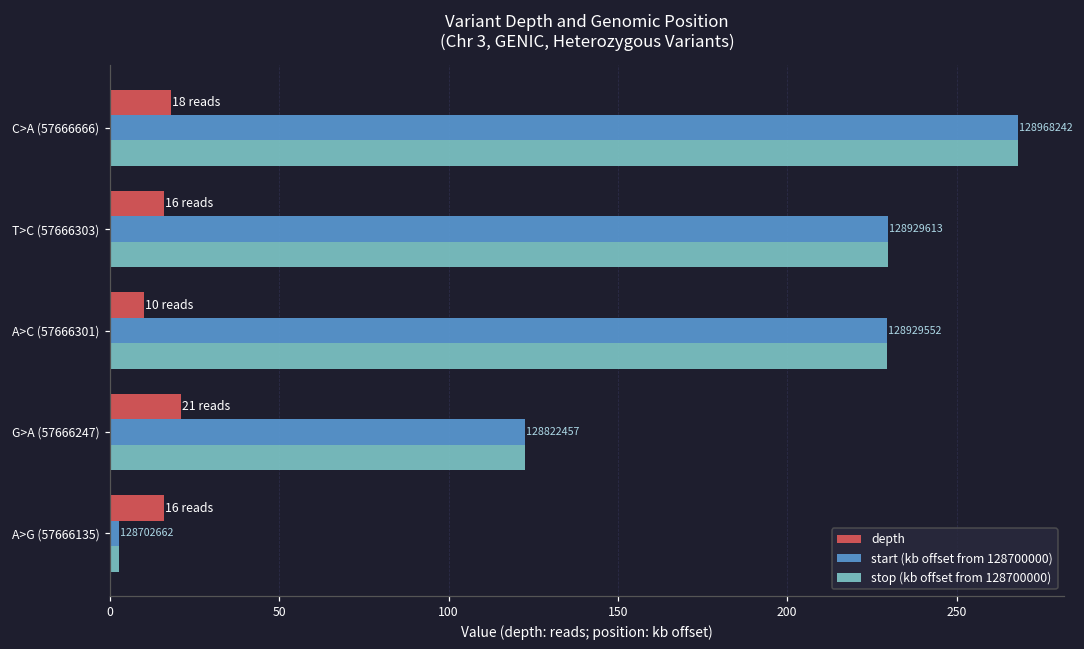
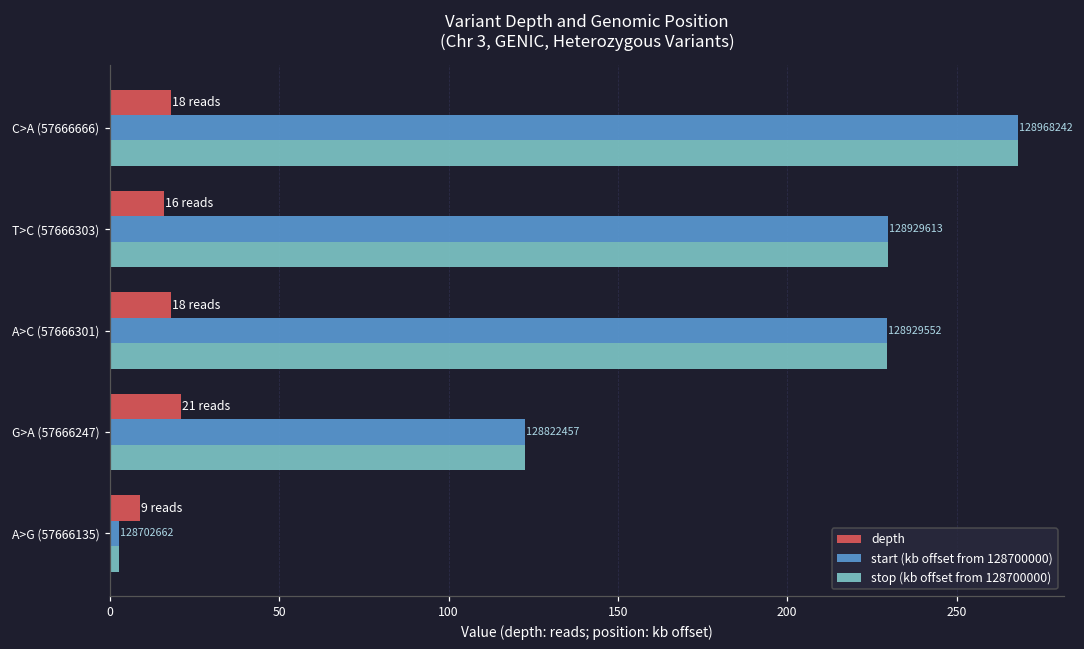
depth, A>C (57666301): 10 -> 18
depth, A>G (57666135): 16 -> 9
